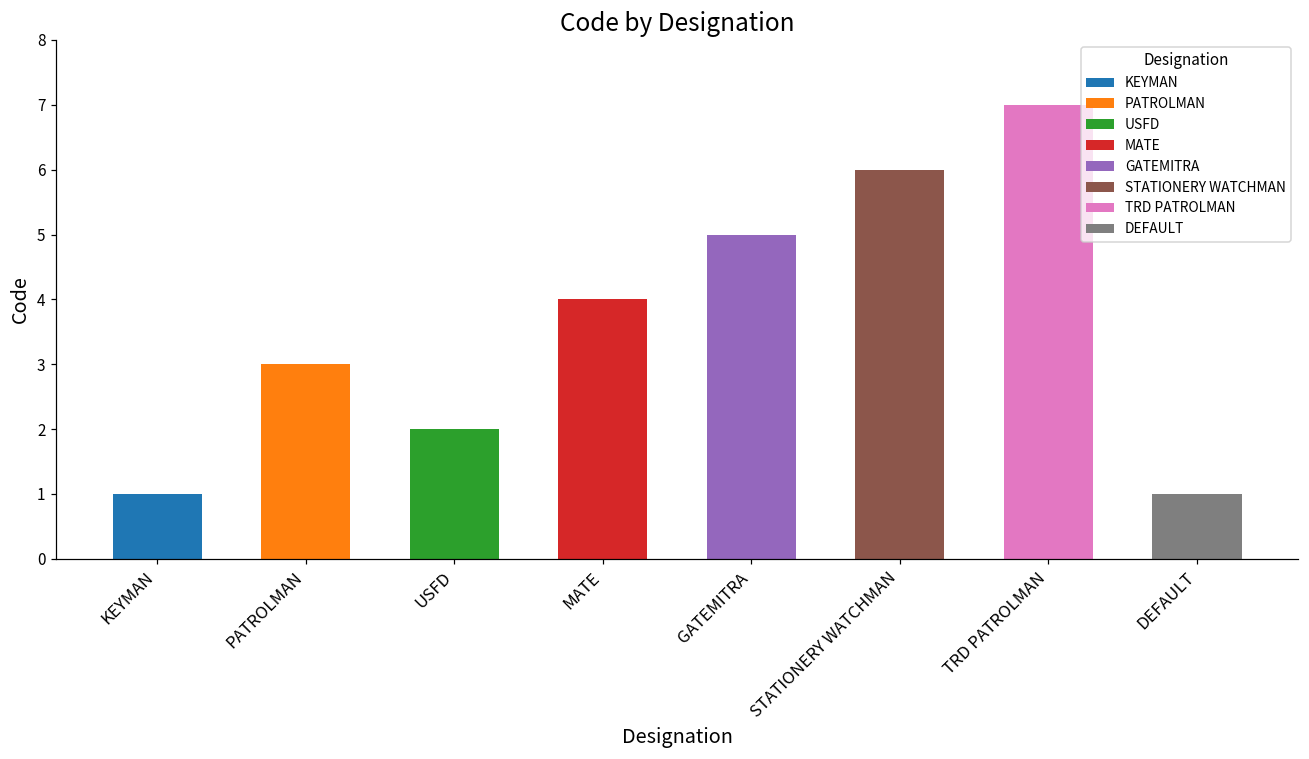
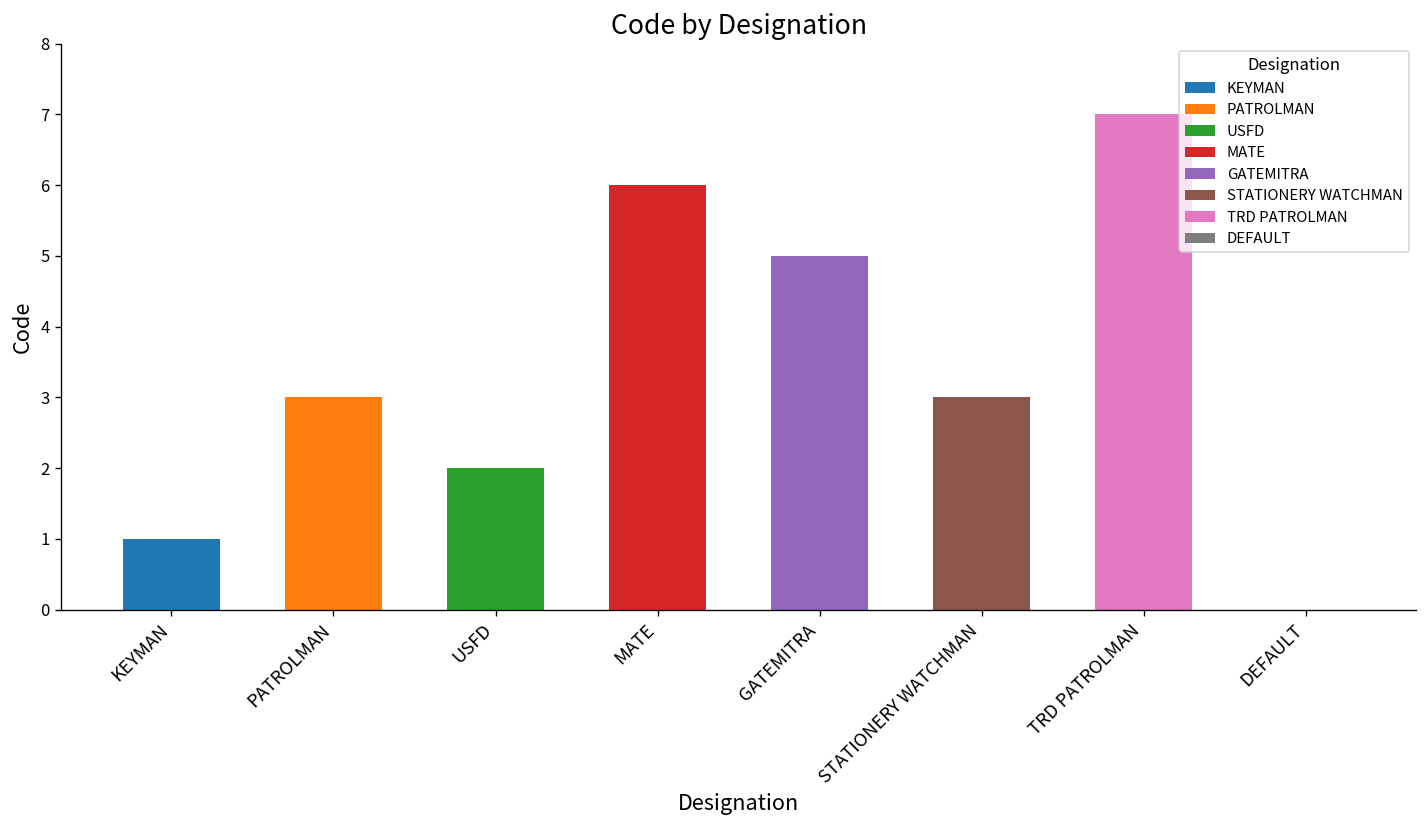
MATE: 4 -> 6
STATIONERY WATCHMAN: 6 -> 3
DEFAULT: 1 -> 0
